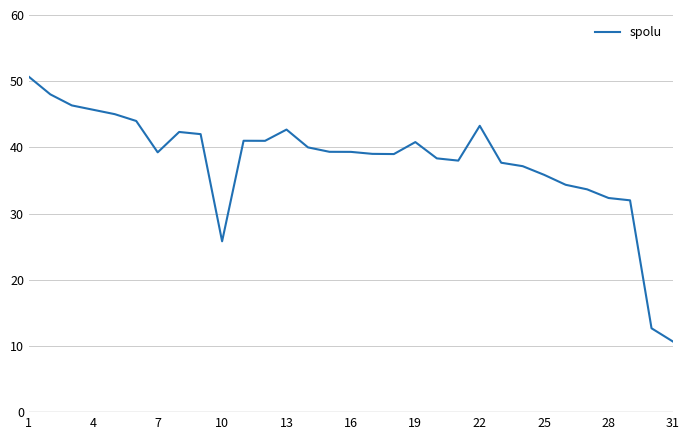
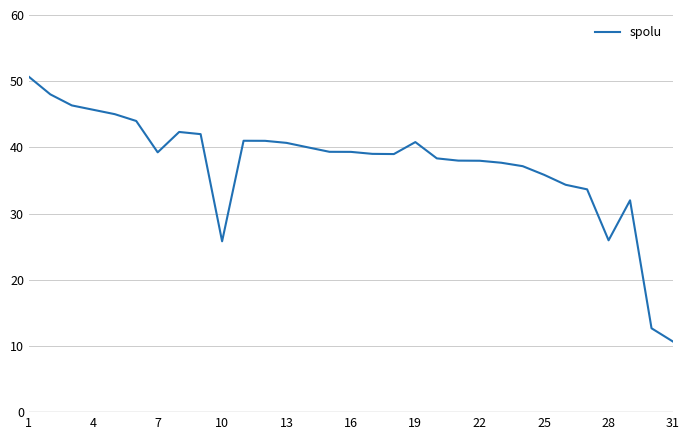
13: 43 -> 41
22: 43 -> 38
28: 32 -> 26
